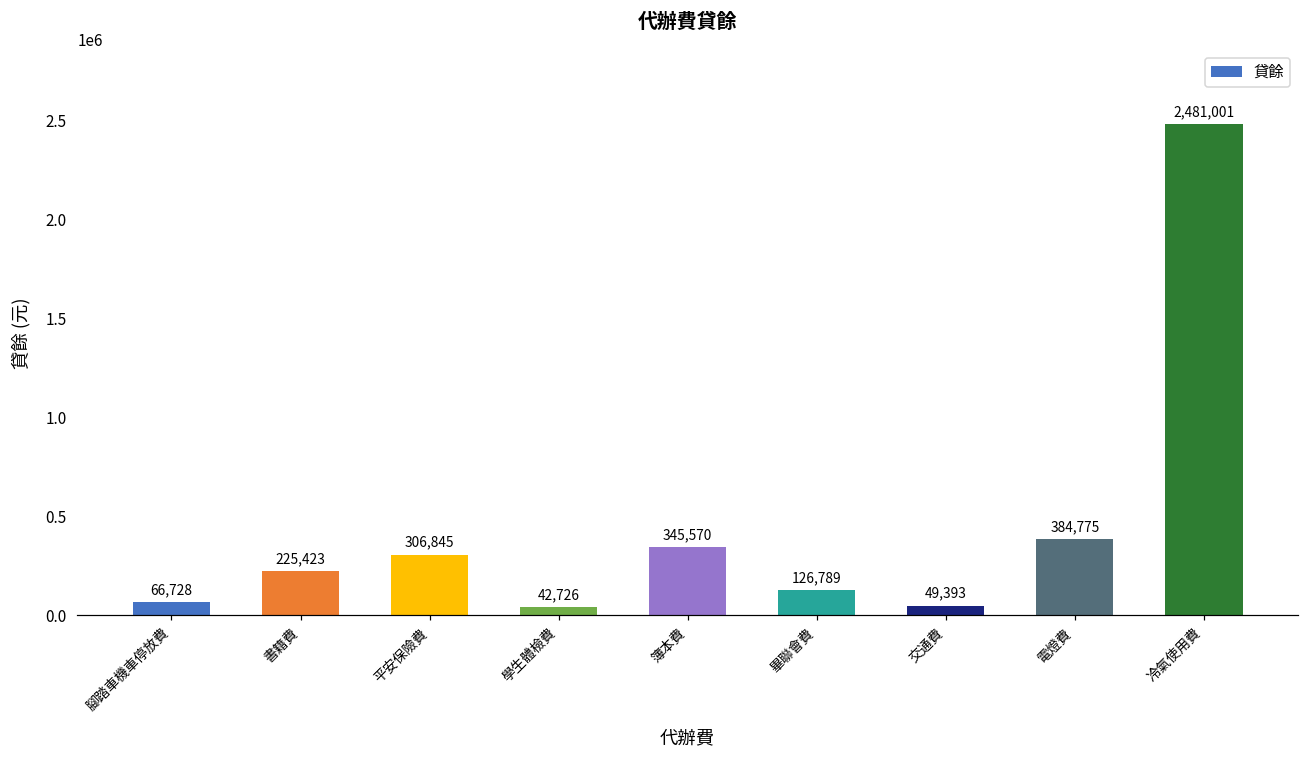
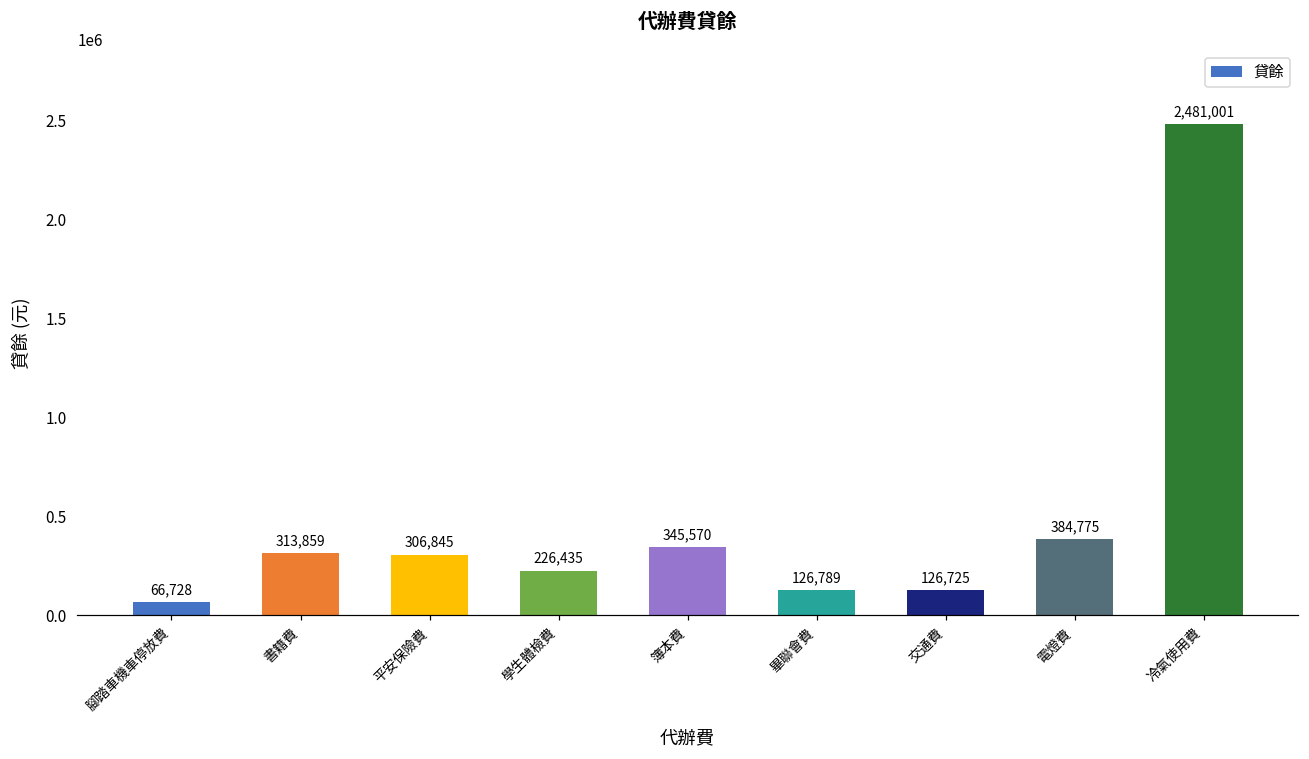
書籍費: 225,423 -> 313,859
學生體檢費: 42,726 -> 226,435
交通費: 49,393 -> 126,725
